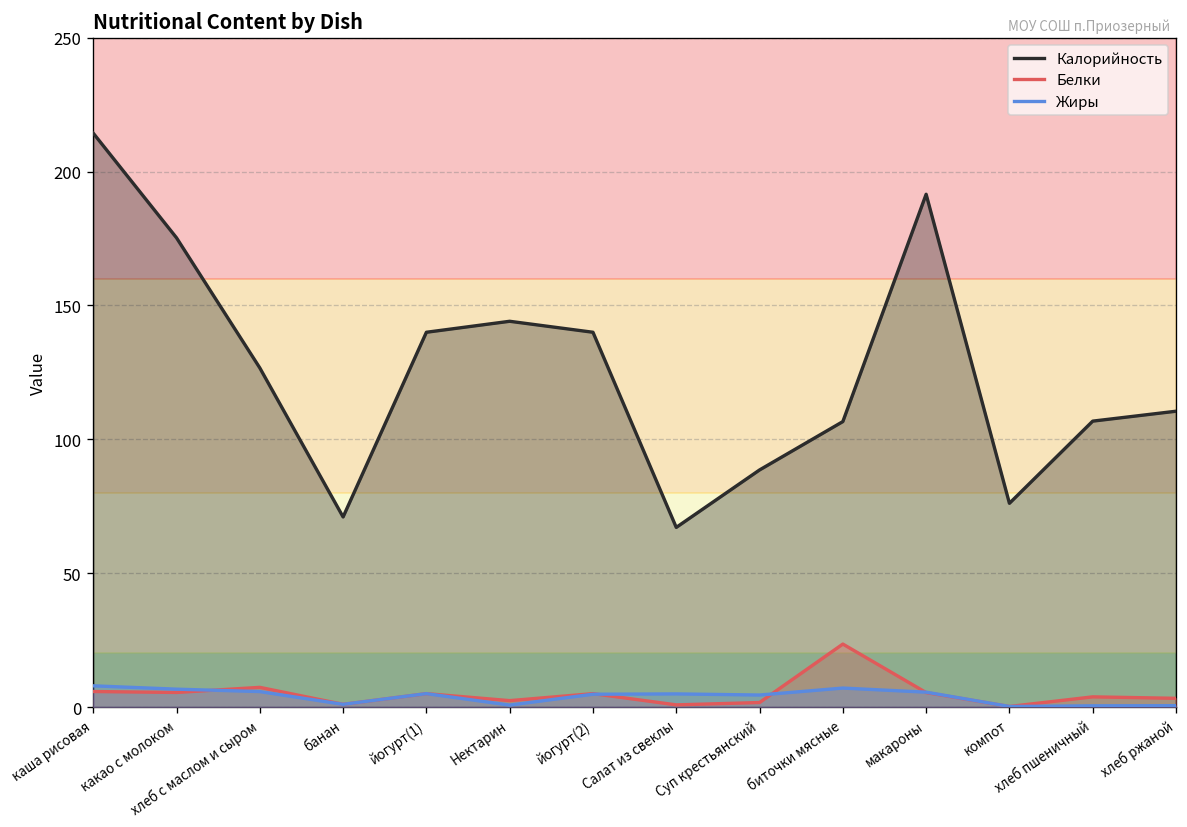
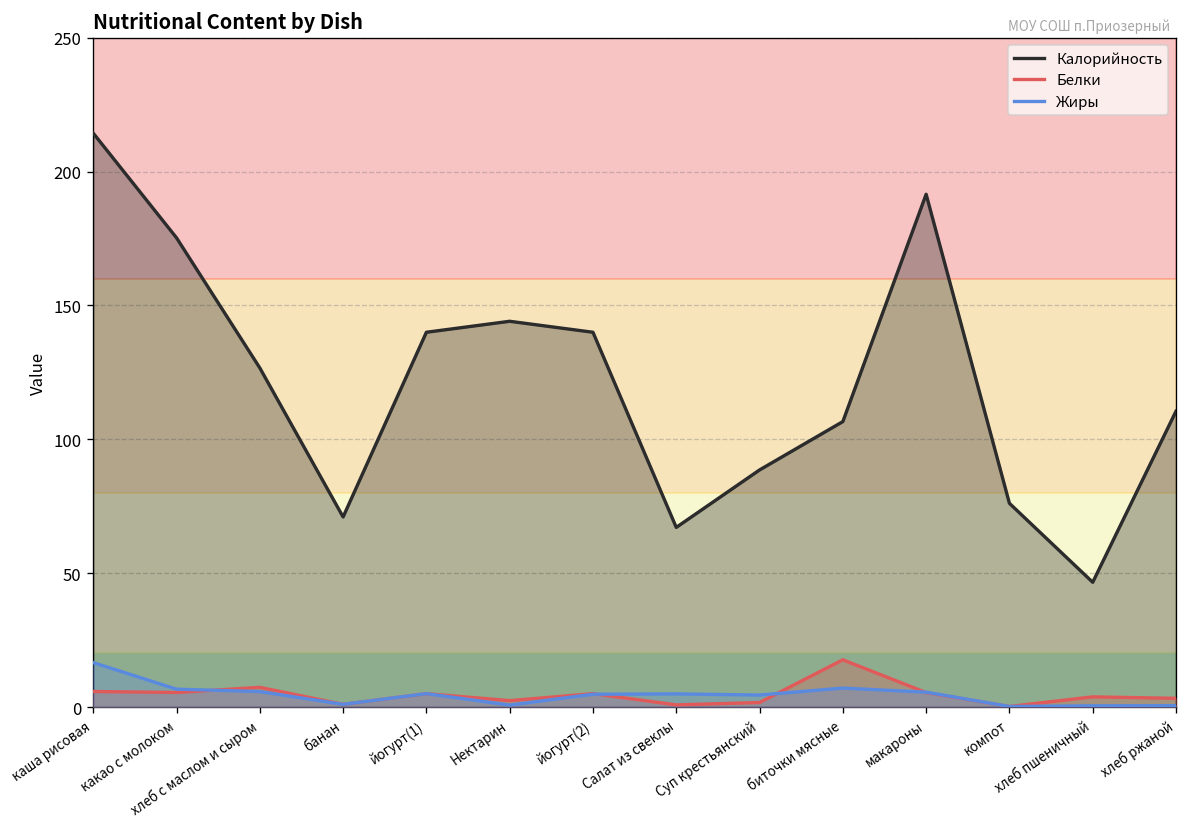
Жиры, каша рисовая: 8 -> 17
Белки, биточки мясные: 24 -> 18
Калорийность, хлеб пшеничный: 107 -> 47
